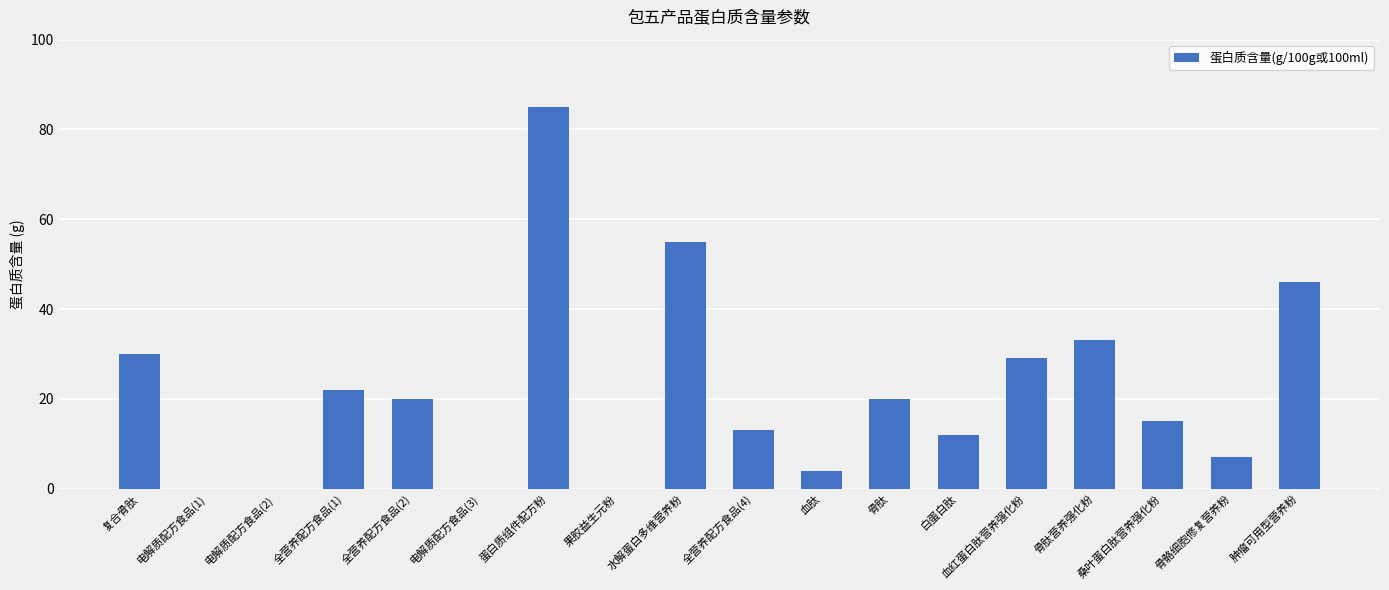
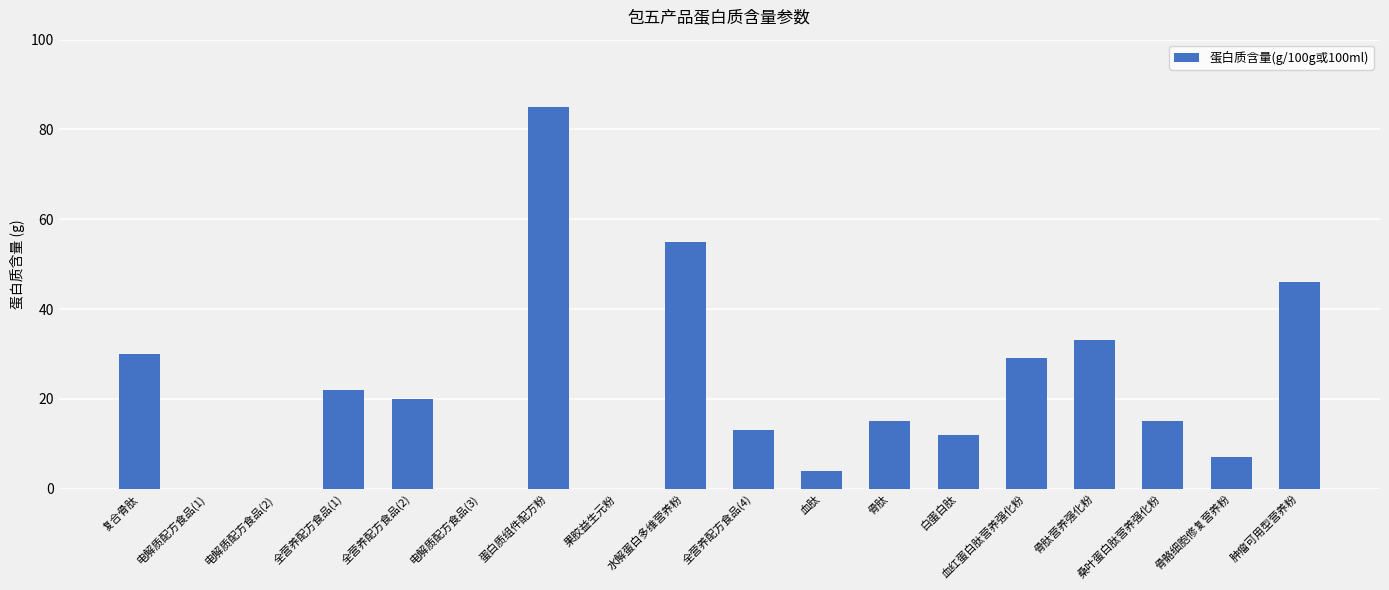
骨肽: 20 -> 15
